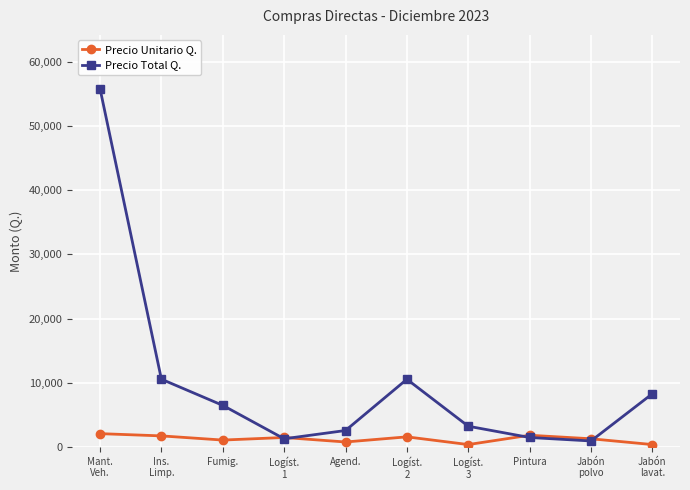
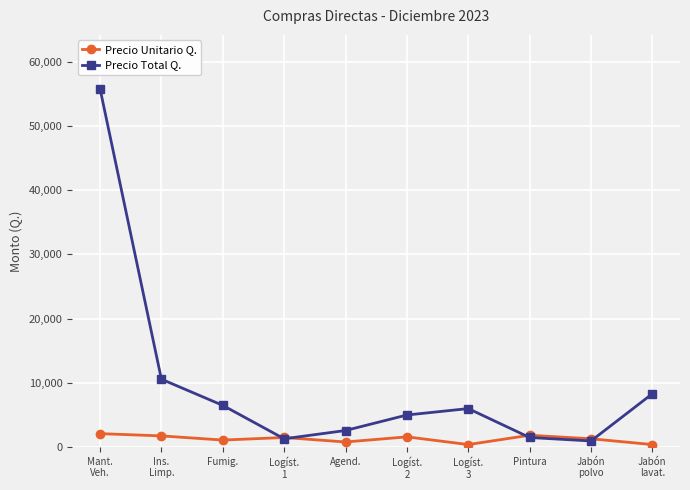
Precio Total Q., Logíst. 2: 11,000 -> 5,000
Precio Total Q., Logíst. 3: 3,000 -> 6,000
